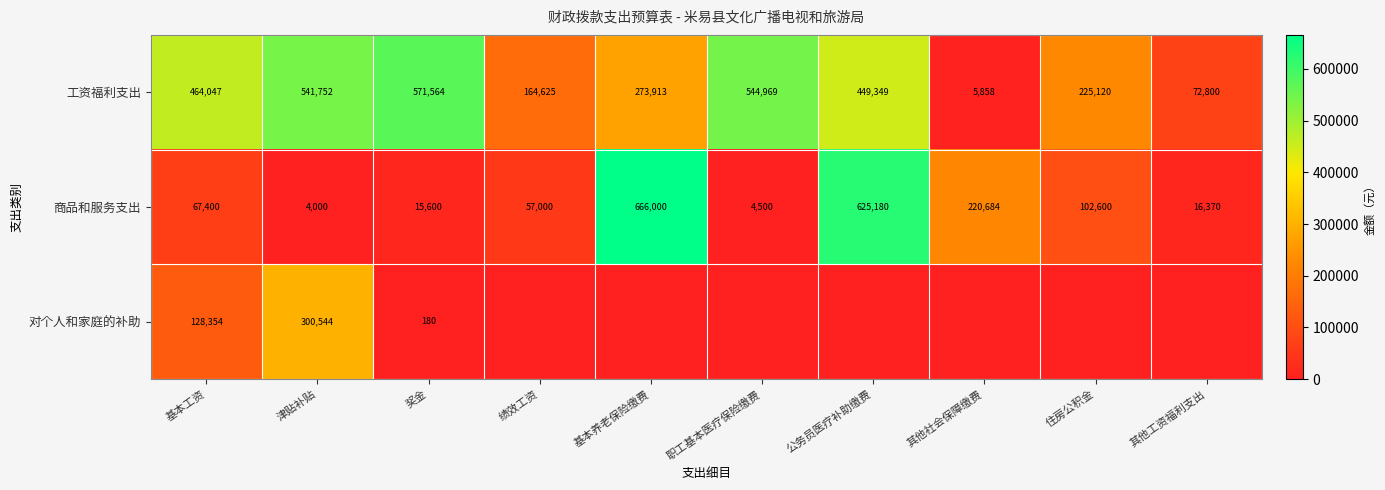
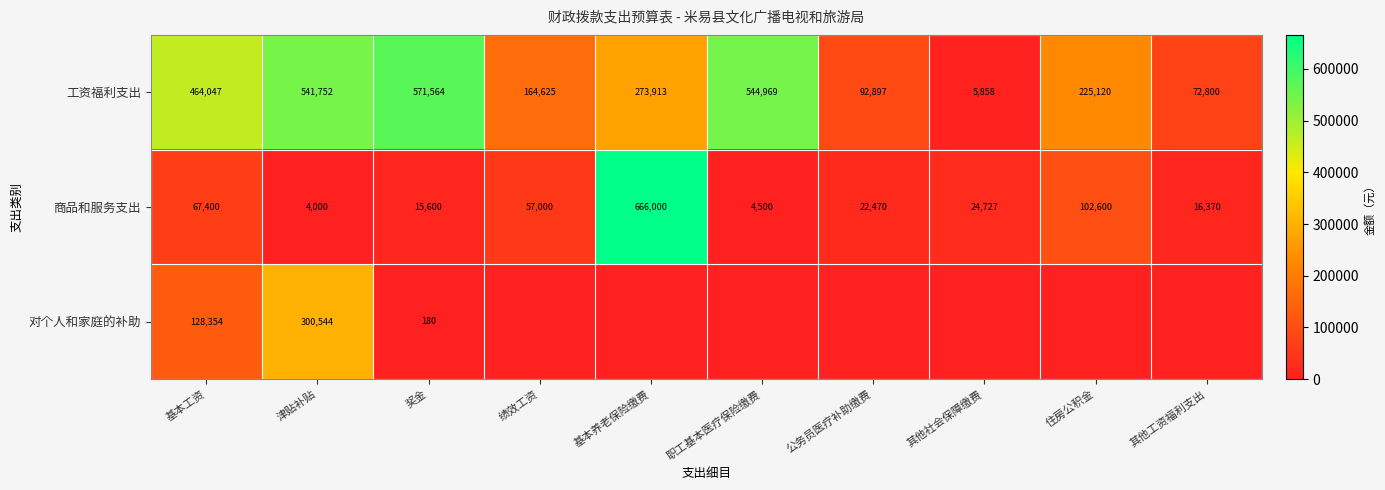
工资福利支出, 公务员医疗补助缴费: 449,349 -> 92,897
商品和服务支出, 公务员医疗补助缴费: 625,180 -> 22,470
商品和服务支出, 其他社会保障缴费: 220,684 -> 24,727
